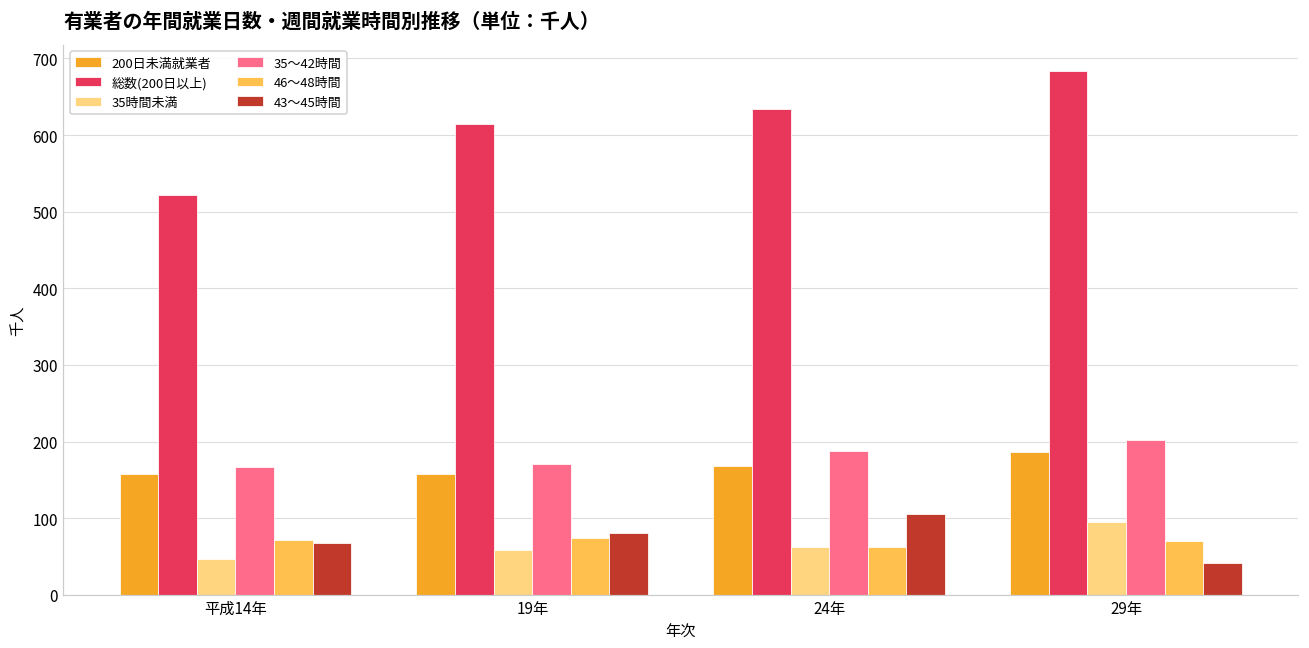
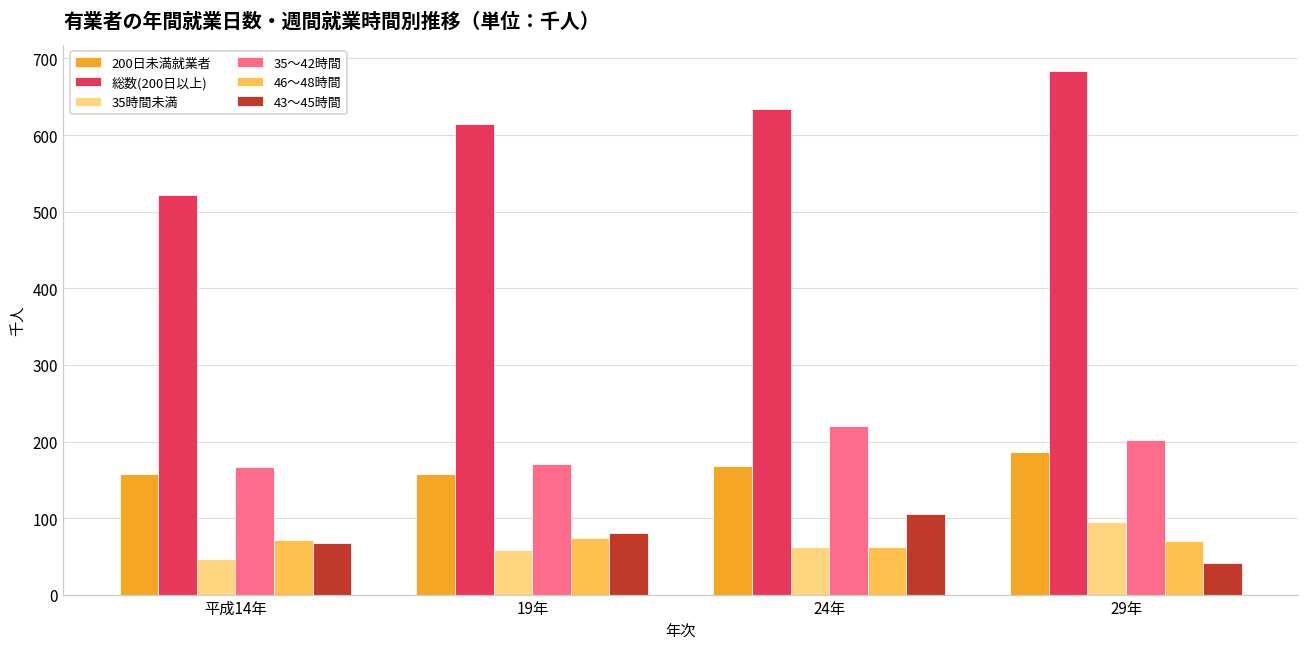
35～42時間, 24年: 190 -> 220
